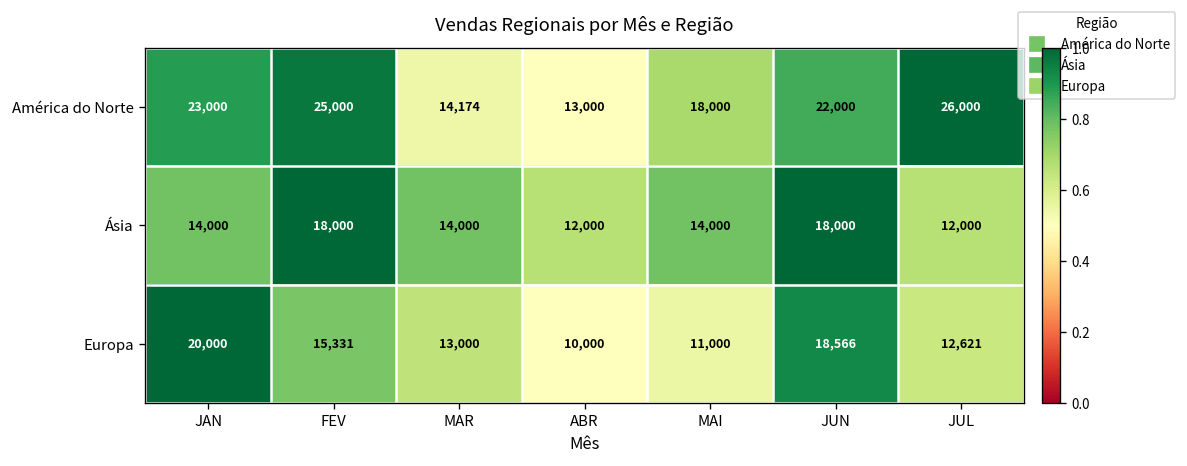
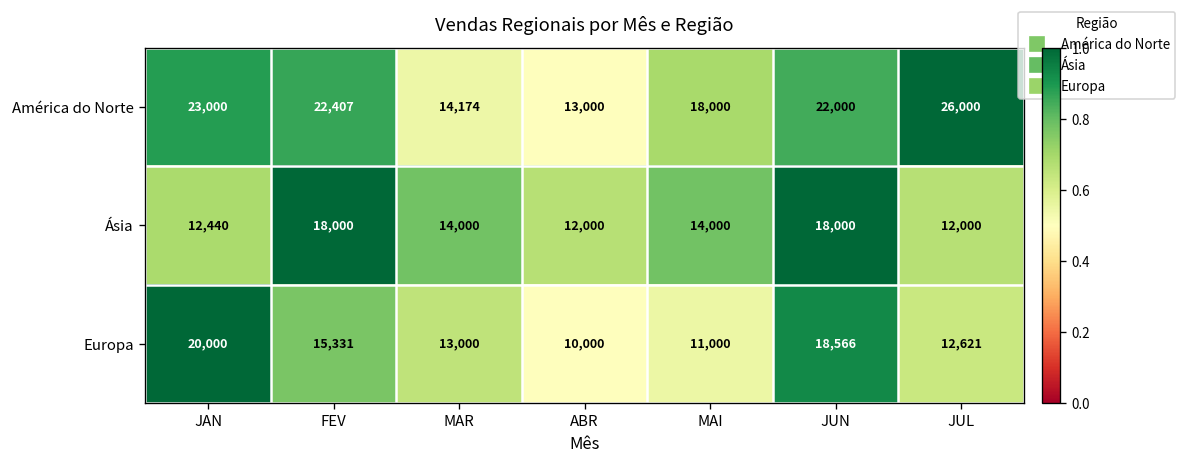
América do Norte, FEV: 25,000 -> 22,407
Ásia, JAN: 14,000 -> 12,440
